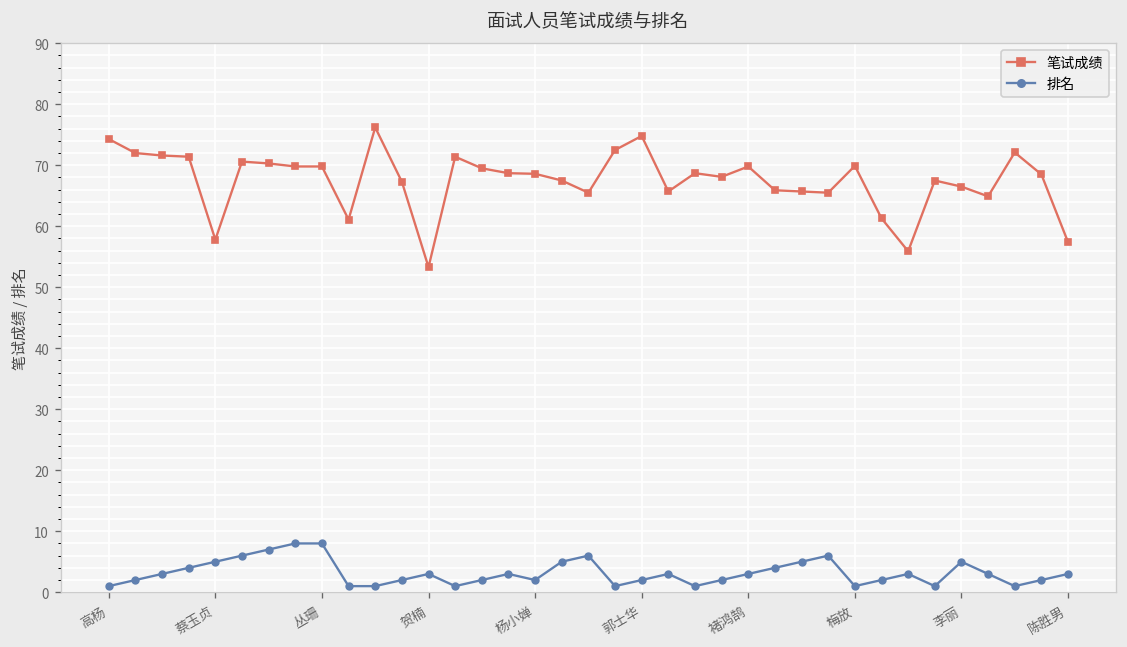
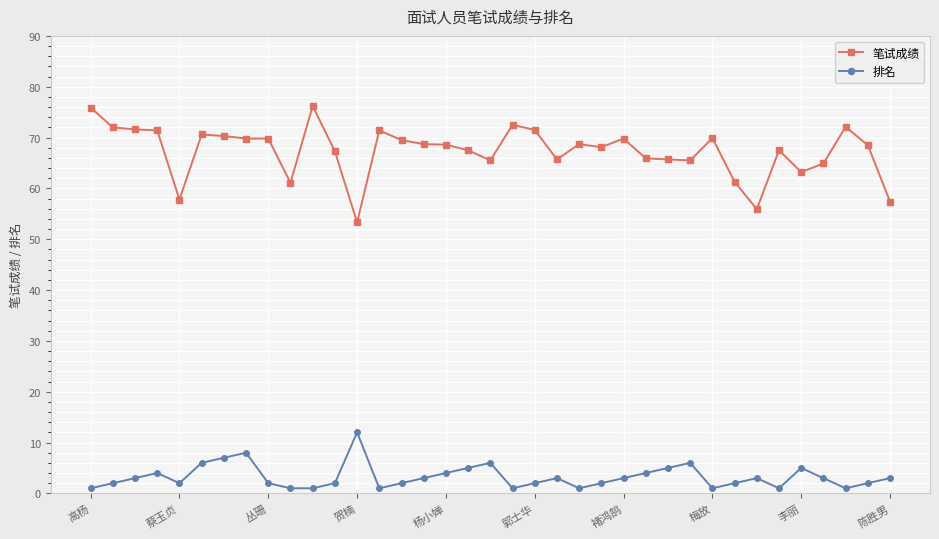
笔试成绩, 高杨: 74 -> 76
排名, 蔡玉贞: 5 -> 2
排名, 丛珊: 8 -> 2
排名, 贺楠: 3 -> 12
排名, 杨小婵: 2 -> 4
笔试成绩, 郭士华: 75 -> 72
笔试成绩, 李丽: 67 -> 63
